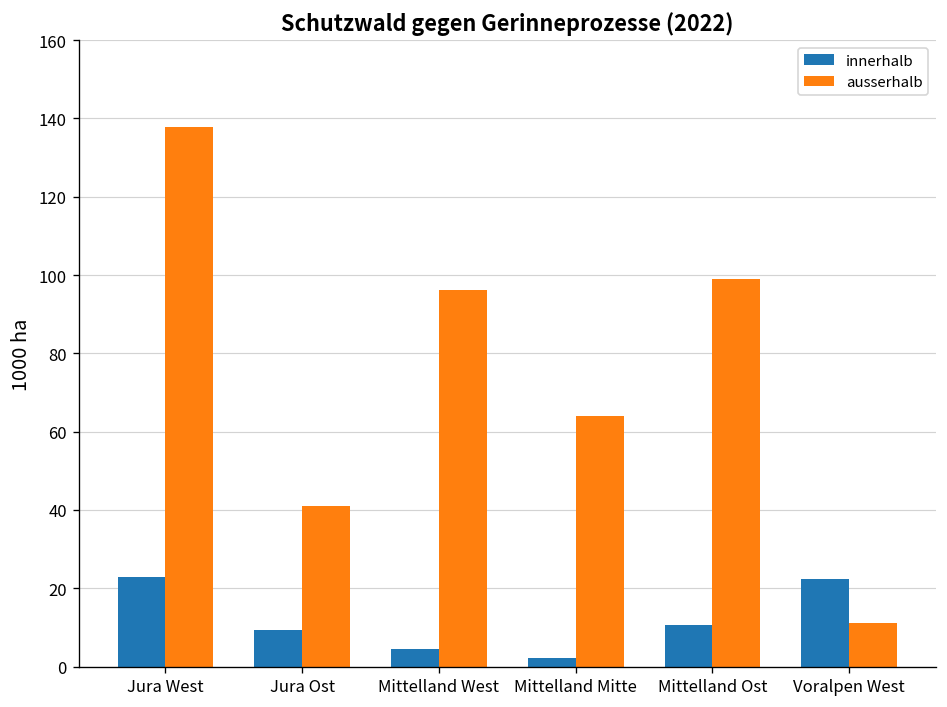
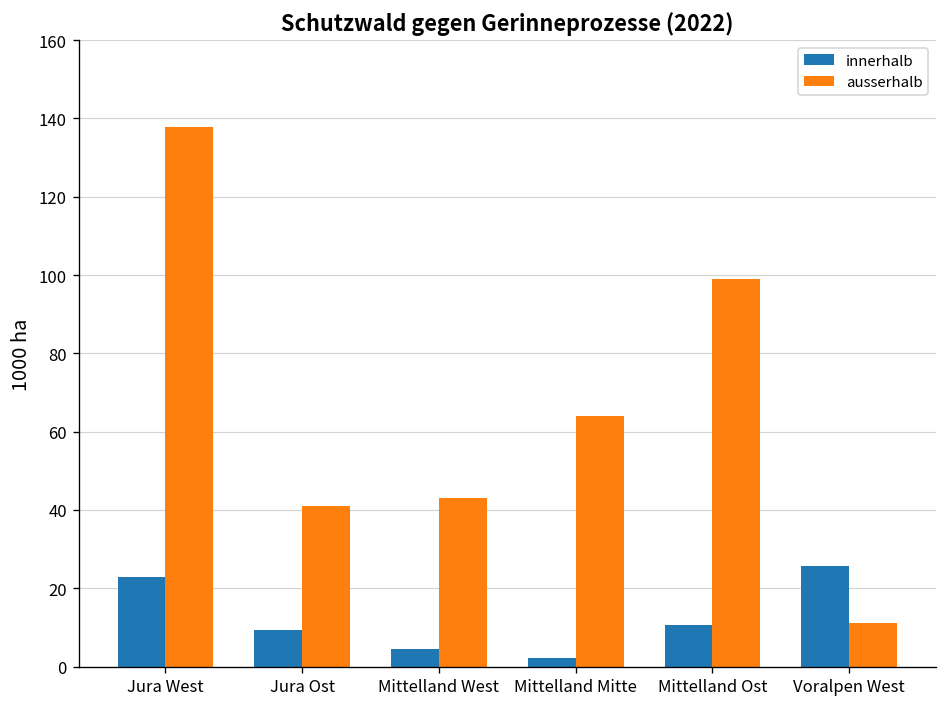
ausserhalb, Mittelland West: 96 -> 43
innerhalb, Voralpen West: 22 -> 26
